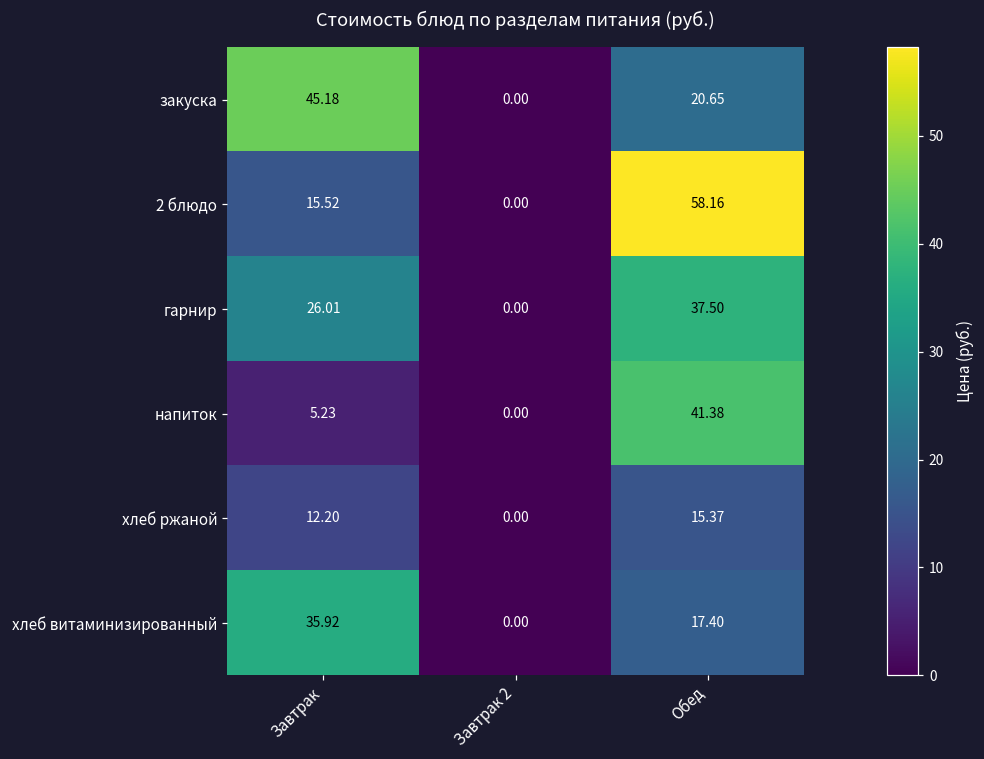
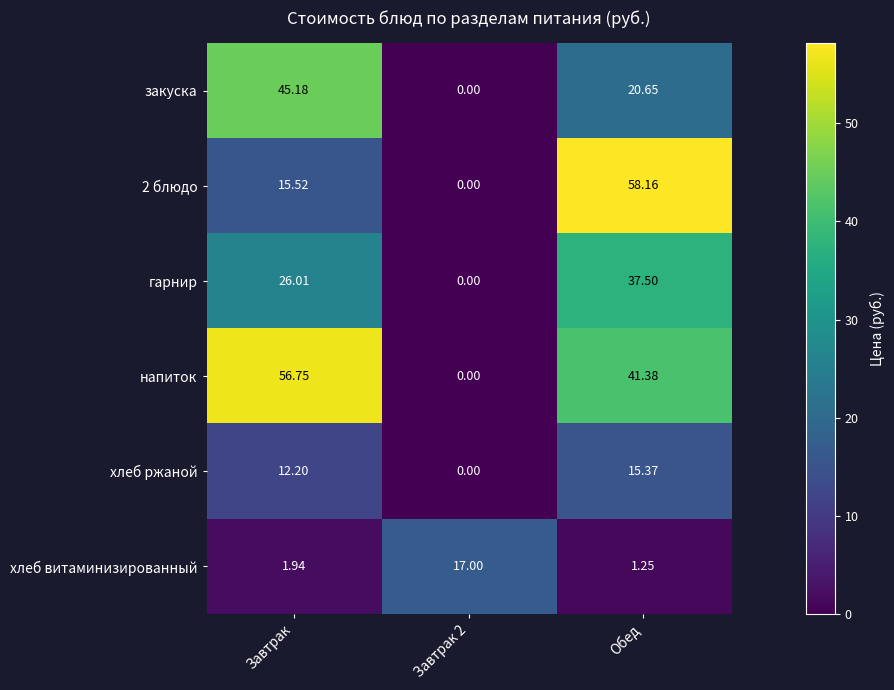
напиток, Завтрак: 5.23 -> 56.75
хлеб витаминизированный, Завтрак: 35.92 -> 1.94
хлеб витаминизированный, Завтрак 2: 0.00 -> 17.00
хлеб витаминизированный, Обед: 17.40 -> 1.25
